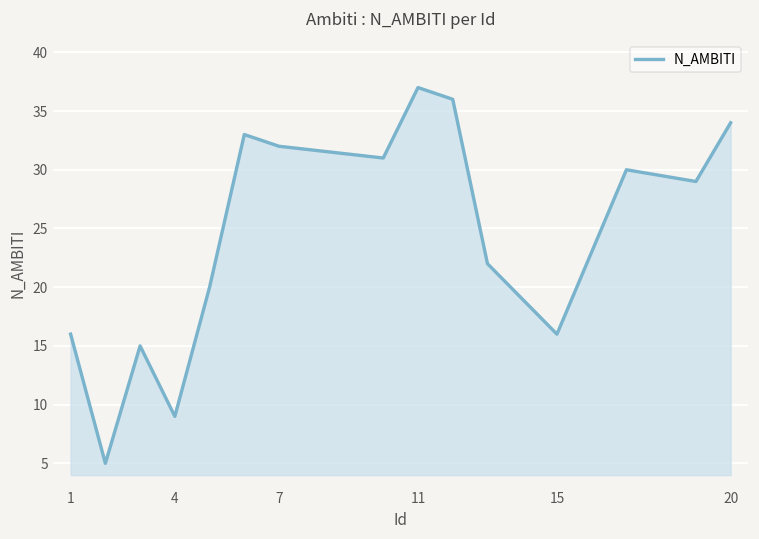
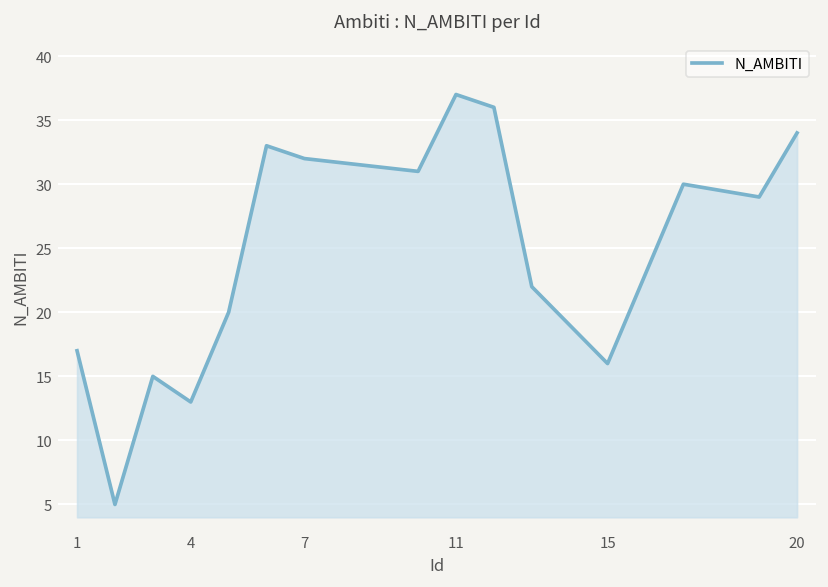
1: 16 -> 17
4: 9 -> 13
